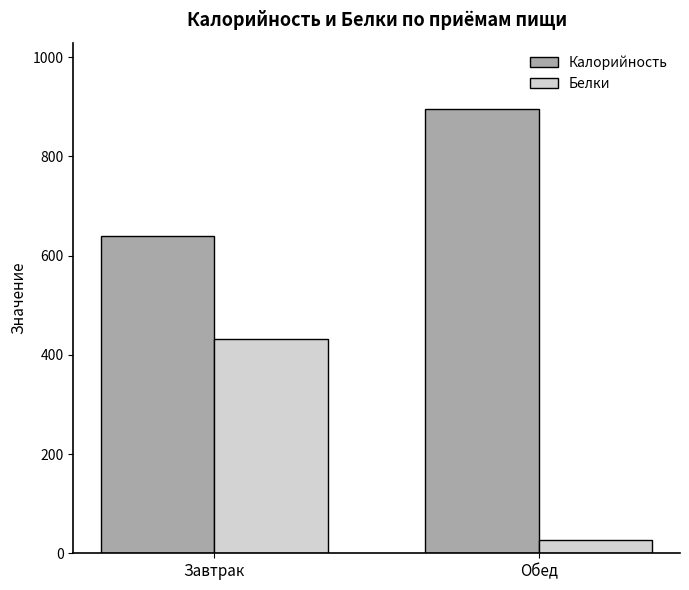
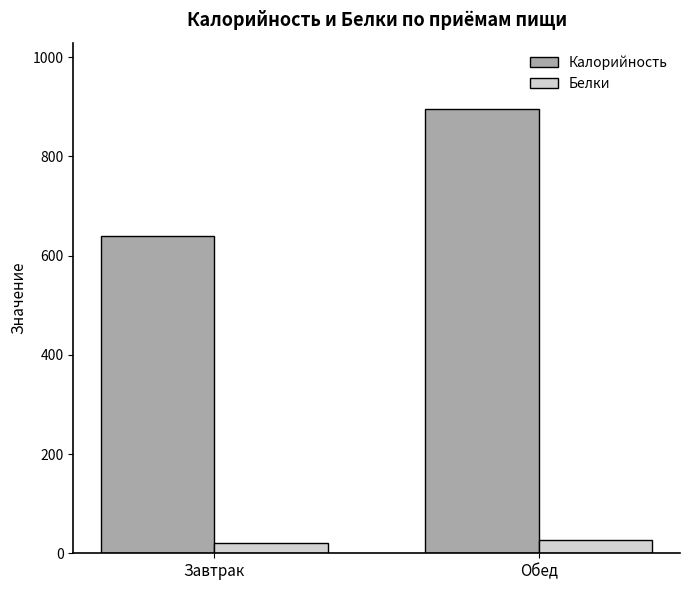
Белки, Завтрак: 430 -> 20
